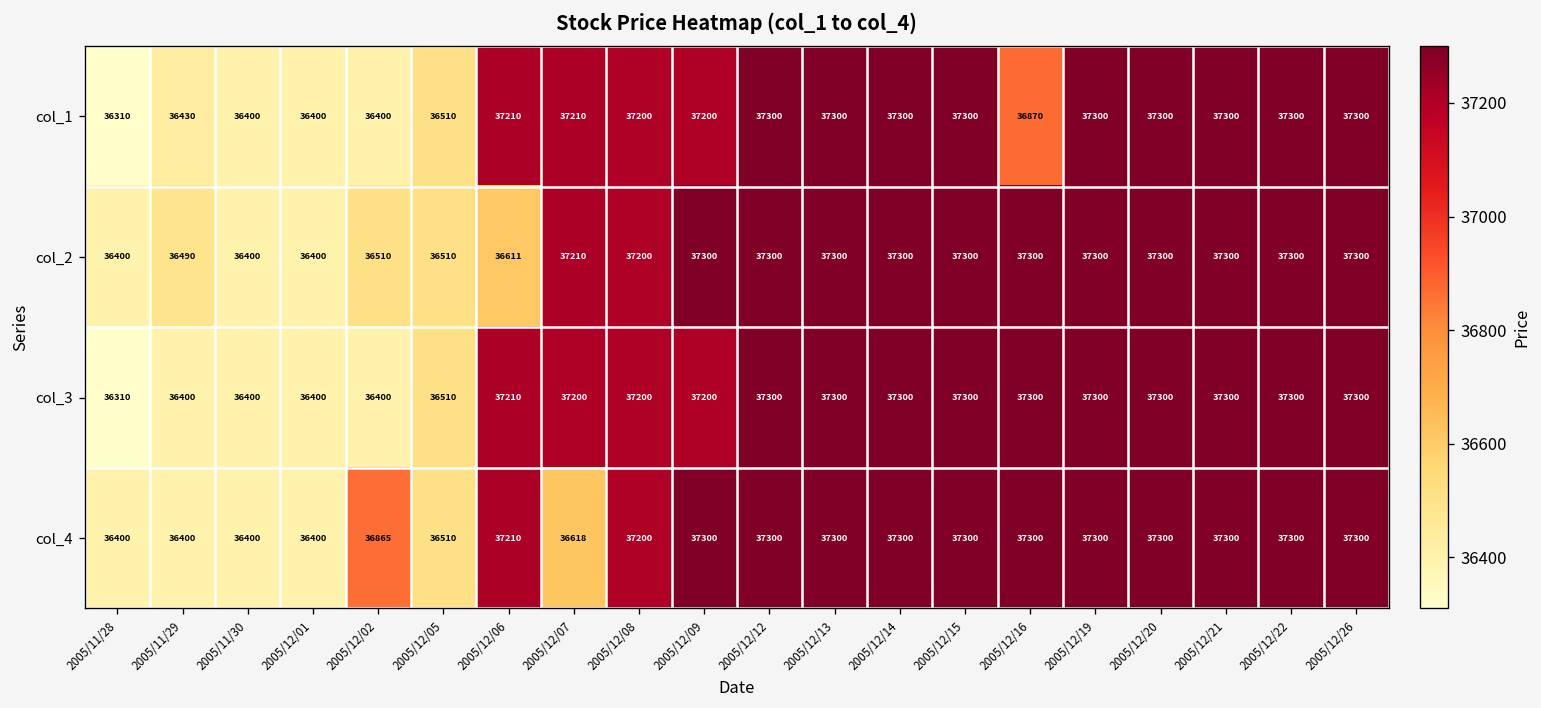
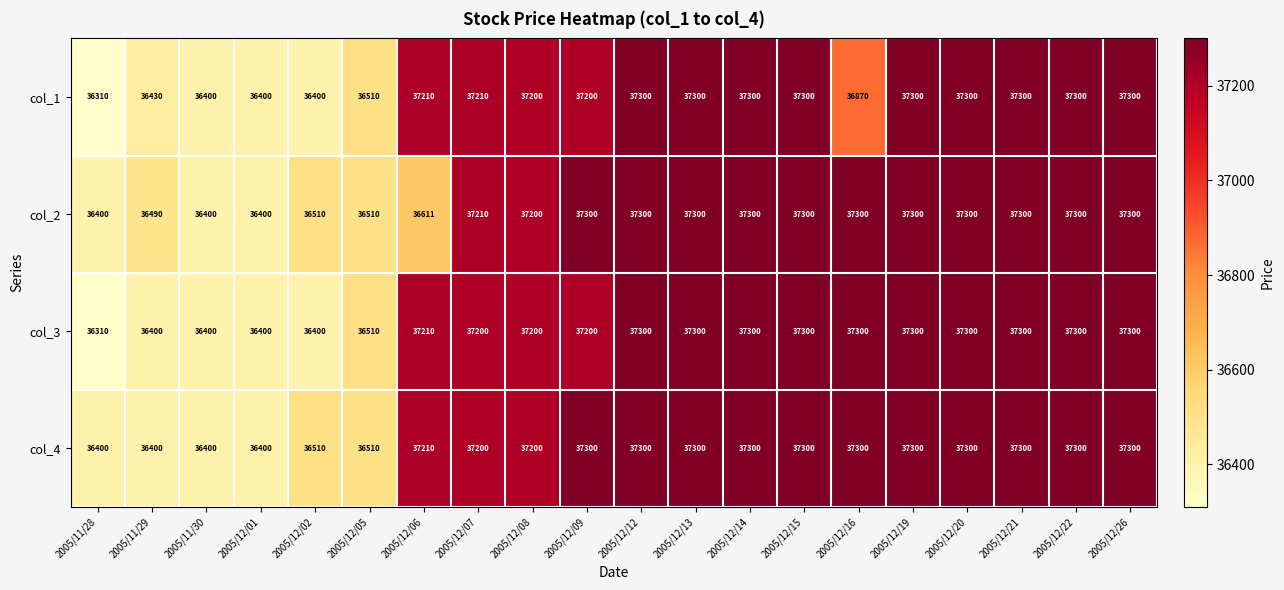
col_4, 2005/12/02: 36865 -> 36510
col_4, 2005/12/07: 36618 -> 37200
